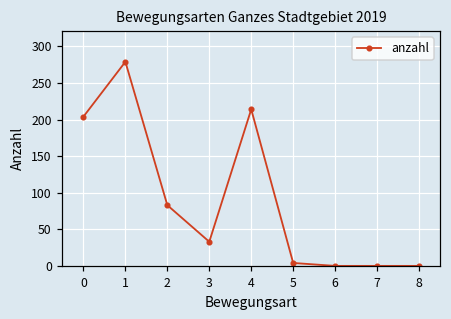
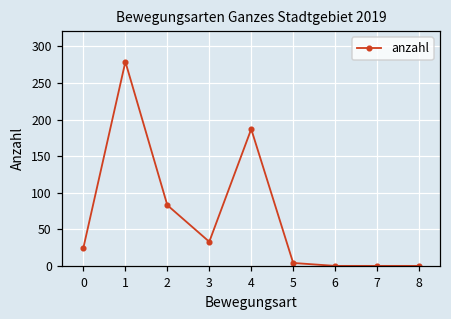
0: 200 -> 30
4: 210 -> 190
